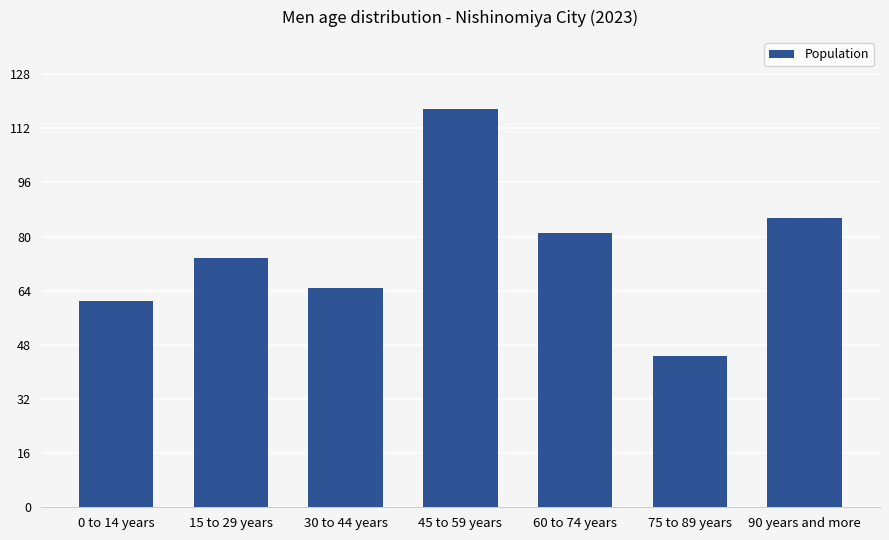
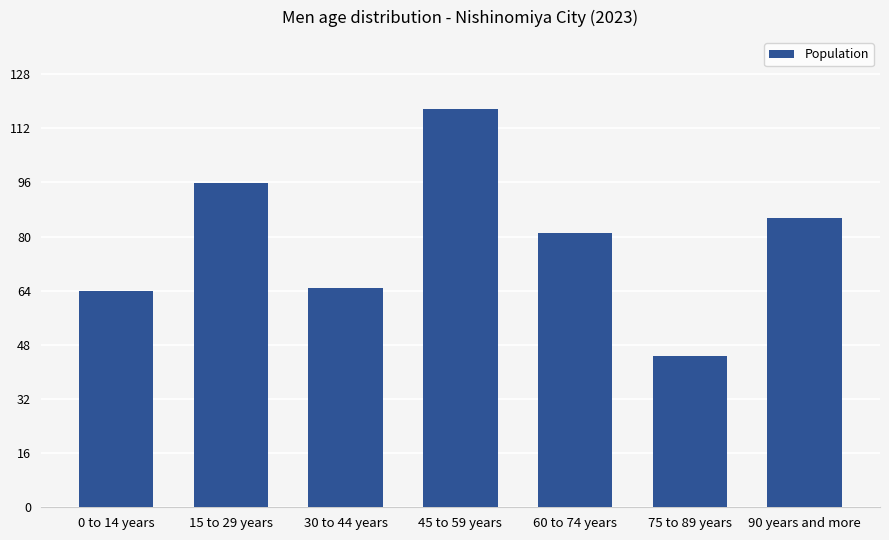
0 to 14 years: 61 -> 64
15 to 29 years: 74 -> 96
